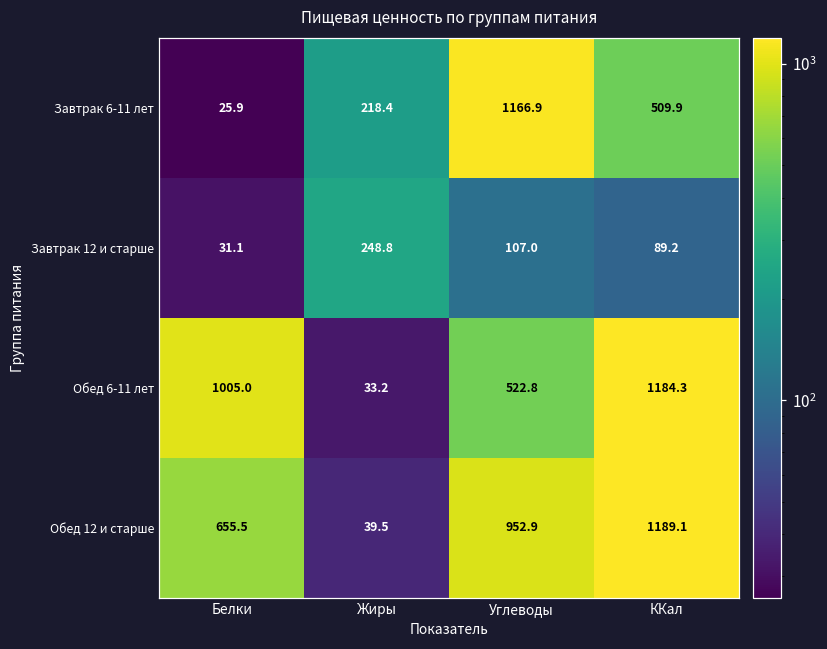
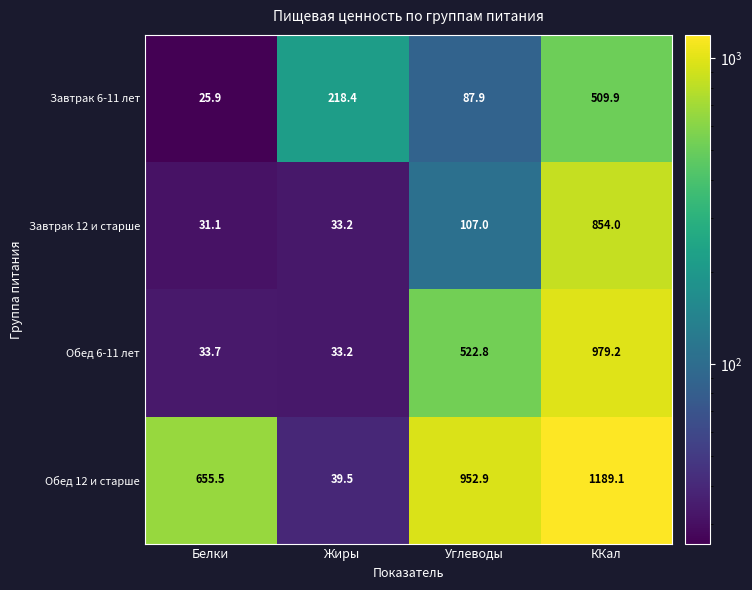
Завтрак 6-11 лет, Углеводы: 1166.9 -> 87.9
Завтрак 12 и старше, Жиры: 248.8 -> 33.2
Завтрак 12 и старше, ККал: 89.2 -> 854.0
Обед 6-11 лет, Белки: 1005.0 -> 33.7
Обед 6-11 лет, ККал: 1184.3 -> 979.2
